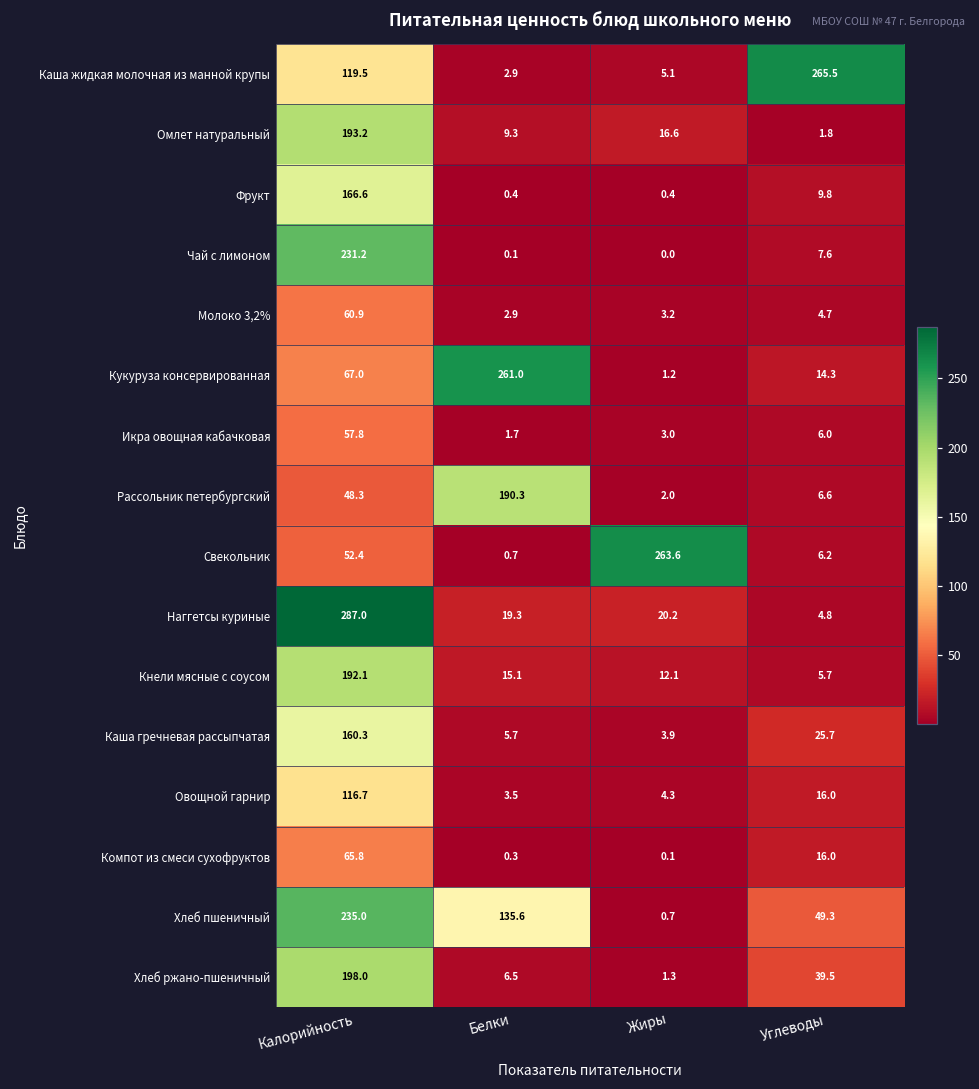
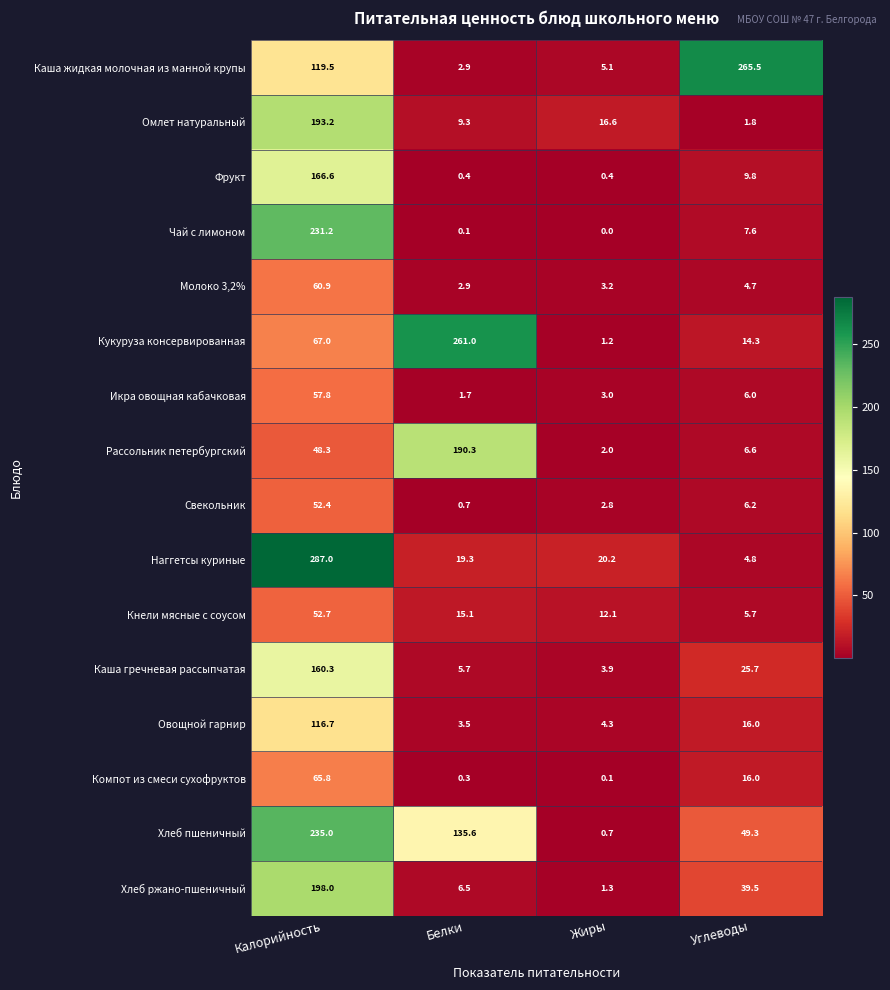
Свекольник, Жиры: 263.6 -> 2.8
Кнели мясные с соусом, Калорийность: 192.1 -> 52.7
